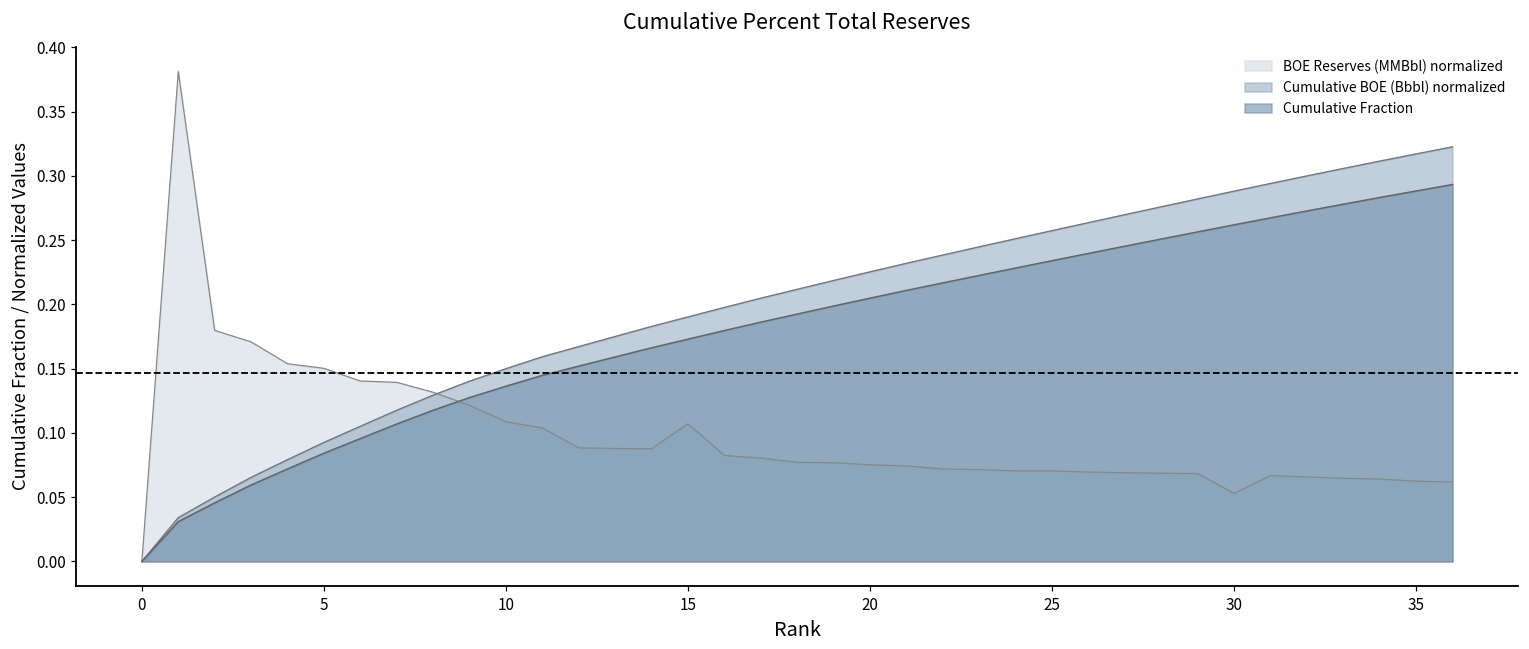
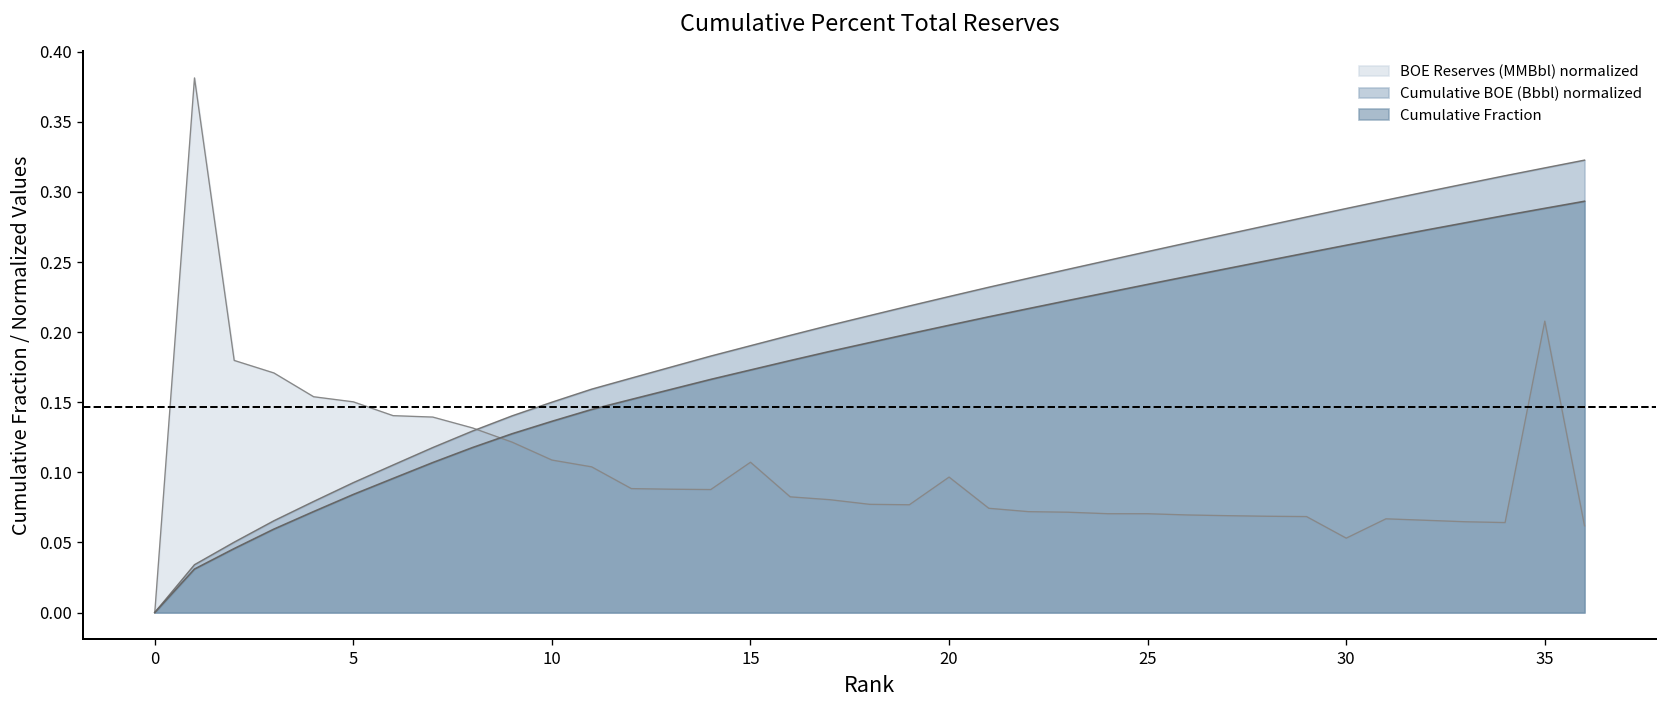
BOE Reserves (MMBbl) normalized, 20: 0.075 -> 0.097
BOE Reserves (MMBbl) normalized, 35: 0.062 -> 0.208
